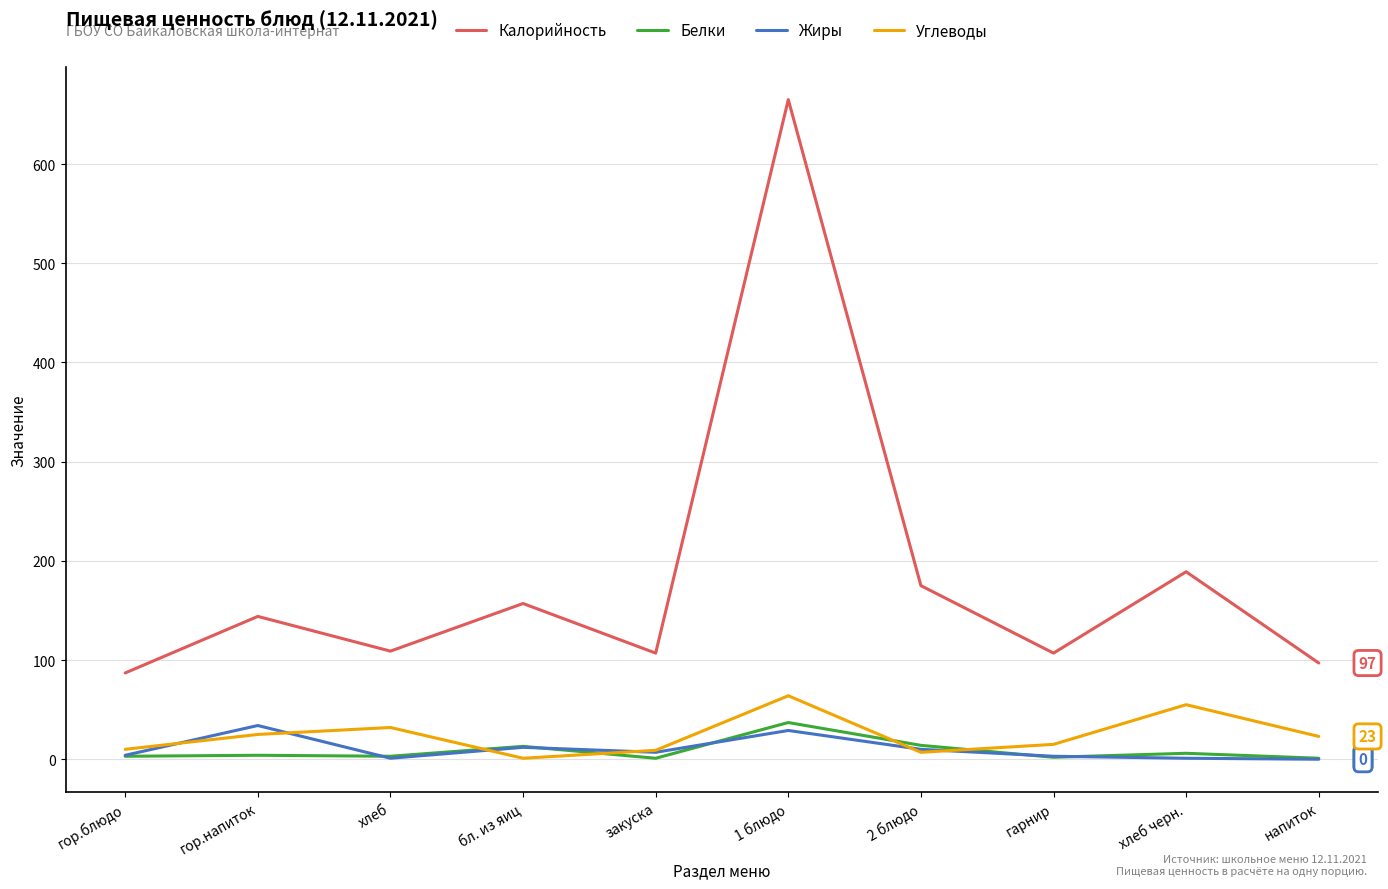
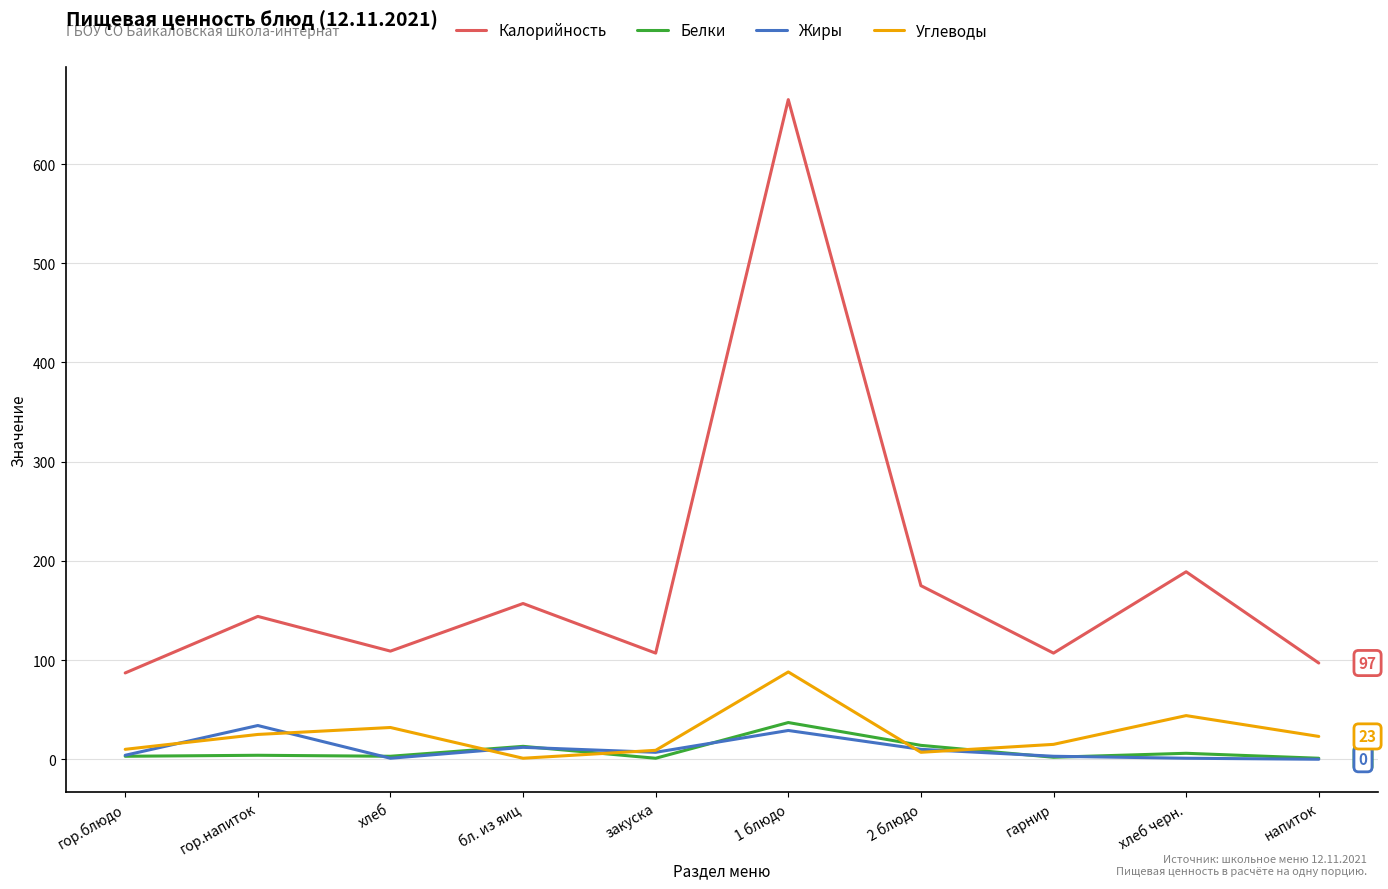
Углеводы, 1 блюдо: 60 -> 90
Углеводы, хлеб черн.: 60 -> 40
